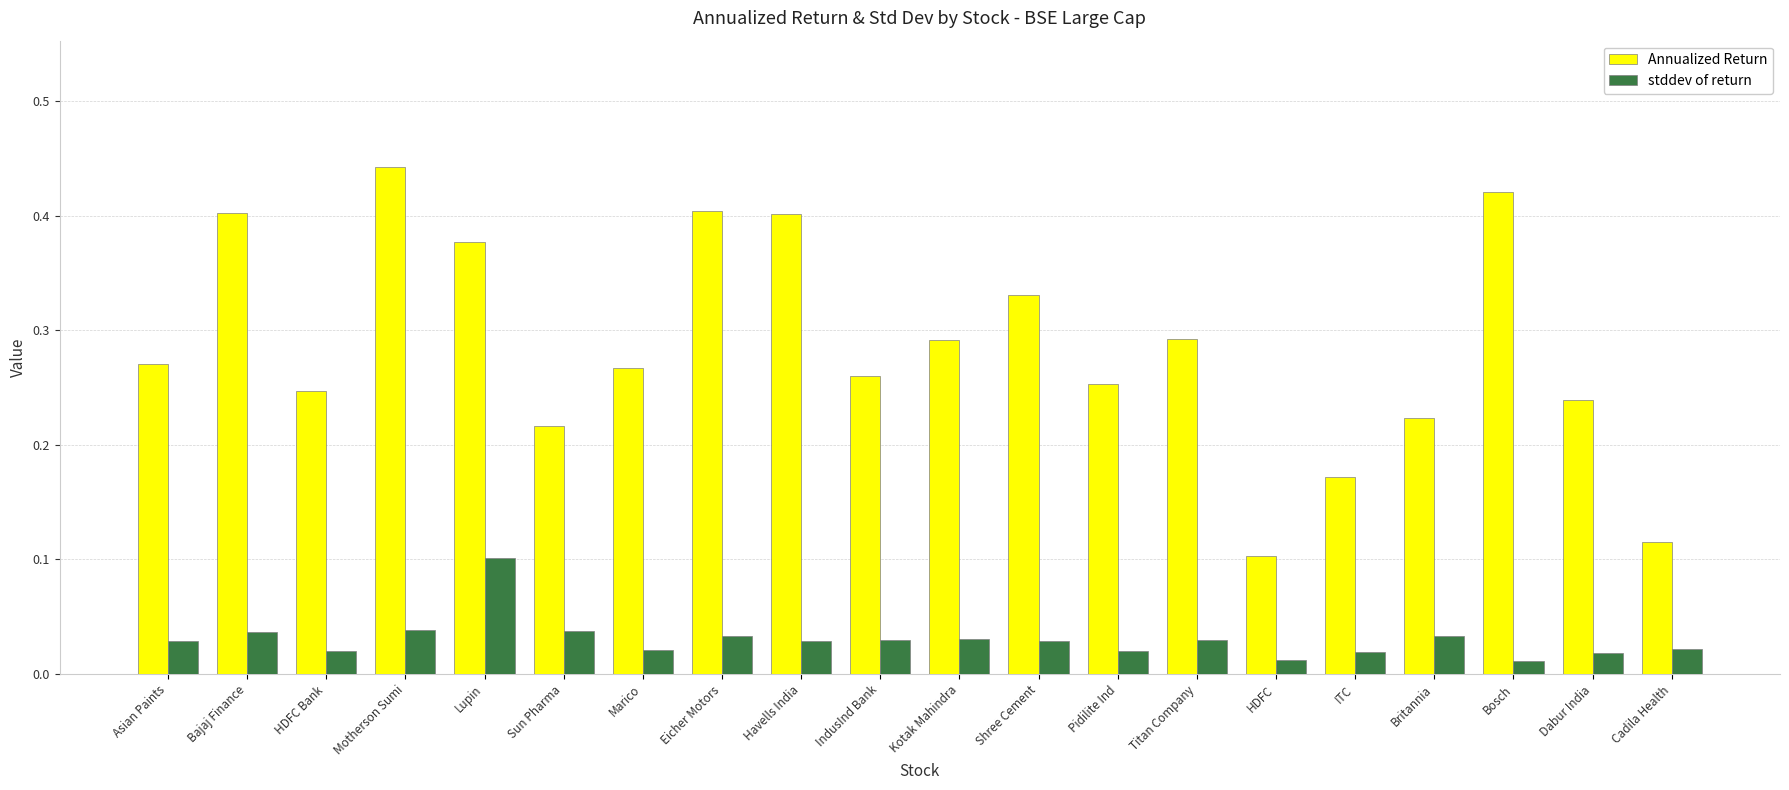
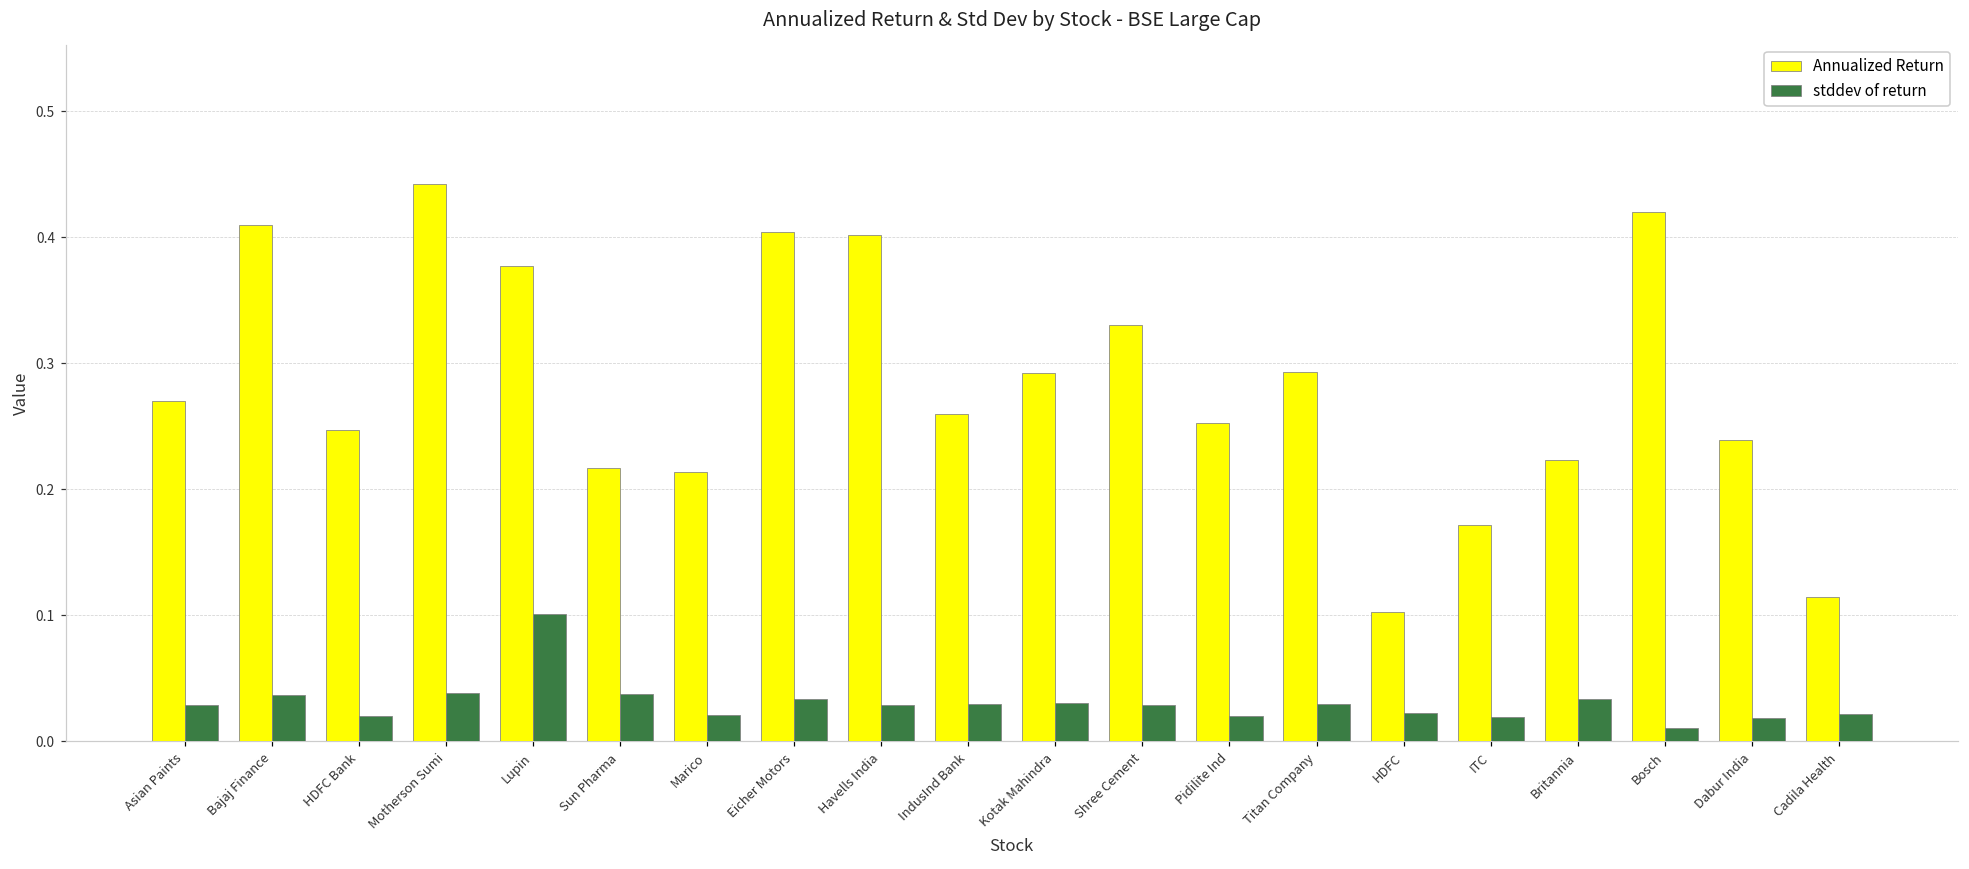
Annualized Return, Bajaj Finance: 0.402 -> 0.410
Annualized Return, Marico: 0.267 -> 0.214
stddev of return, HDFC: 0.012 -> 0.023
